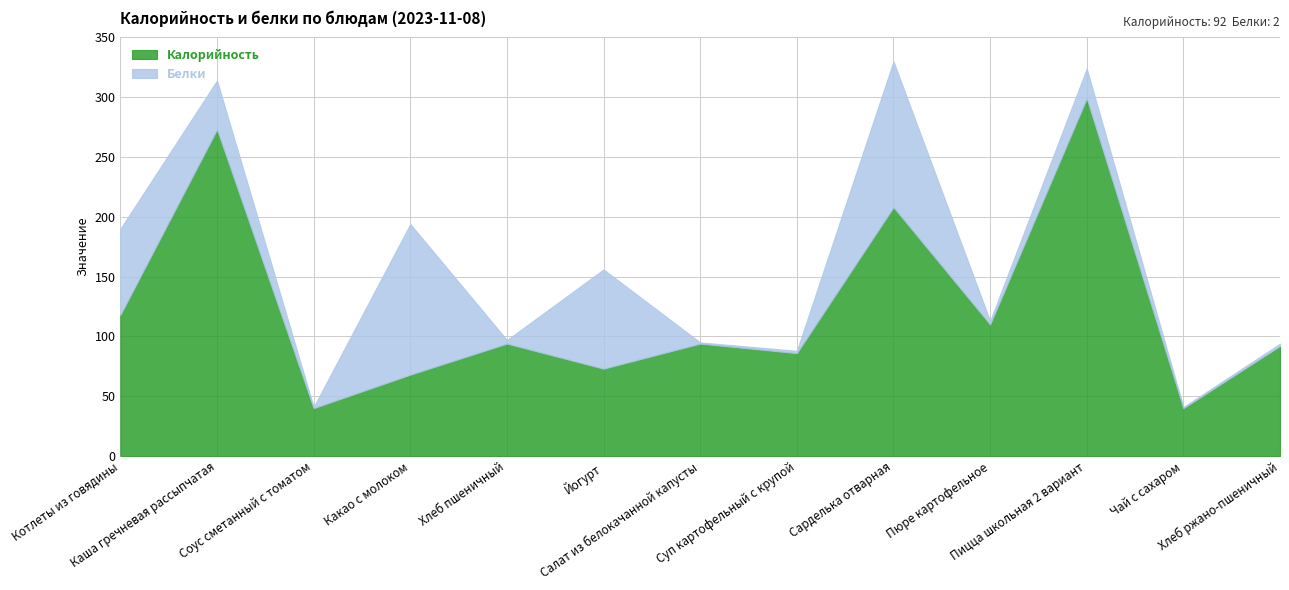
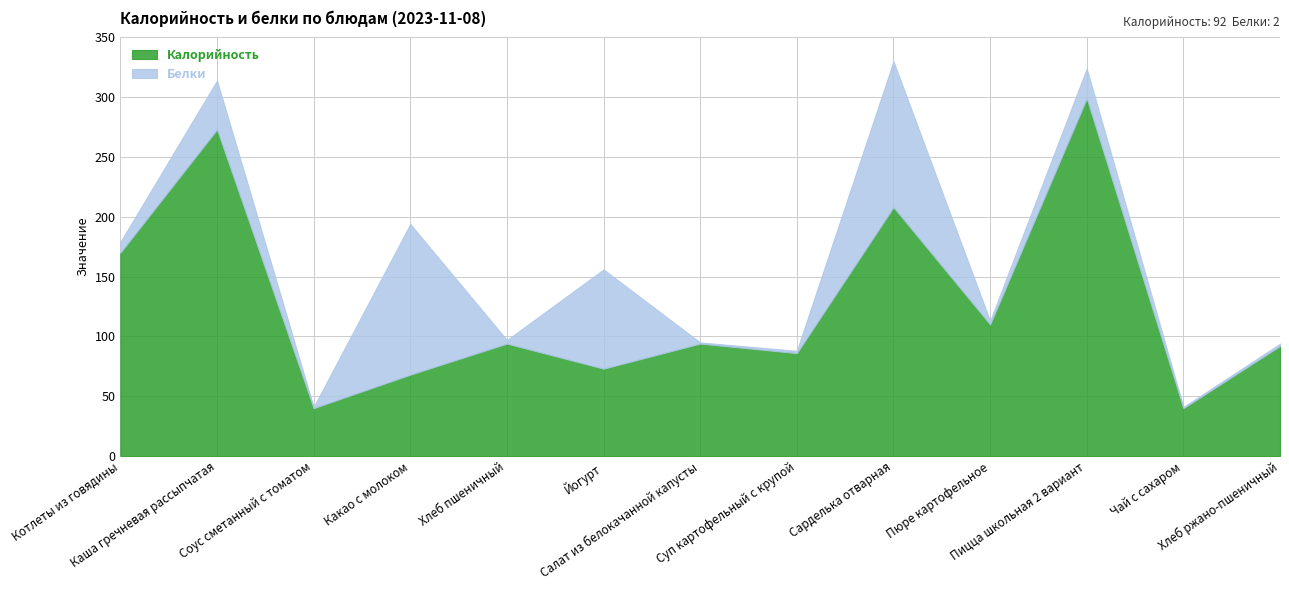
Калорийность, Котлеты из говядины: 118 -> 170
Белки, Котлеты из говядины: 72 -> 9
